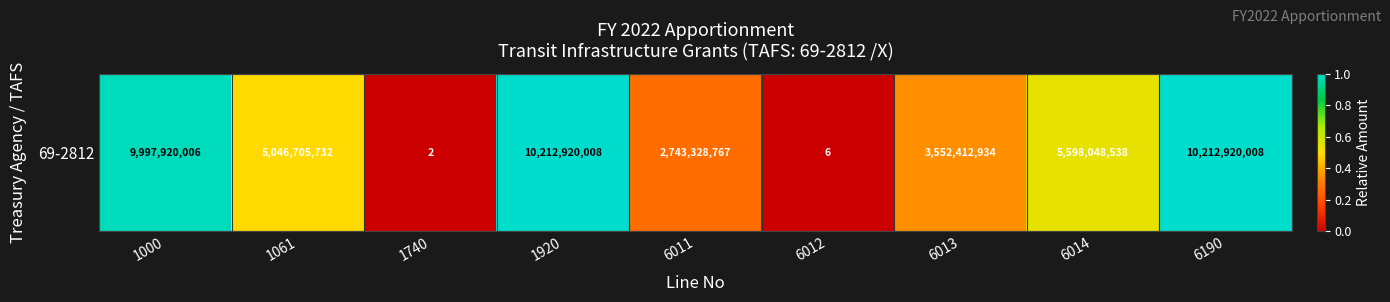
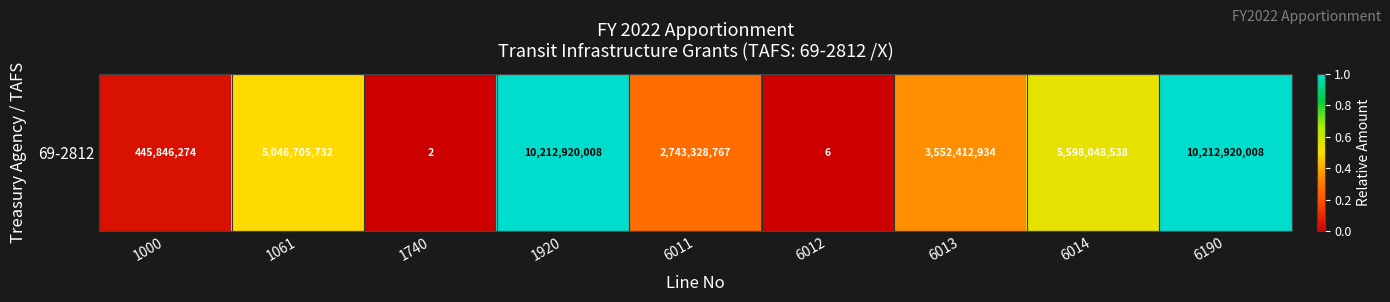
69-2812, 1000: 9,997,920,006 -> 445,846,274
